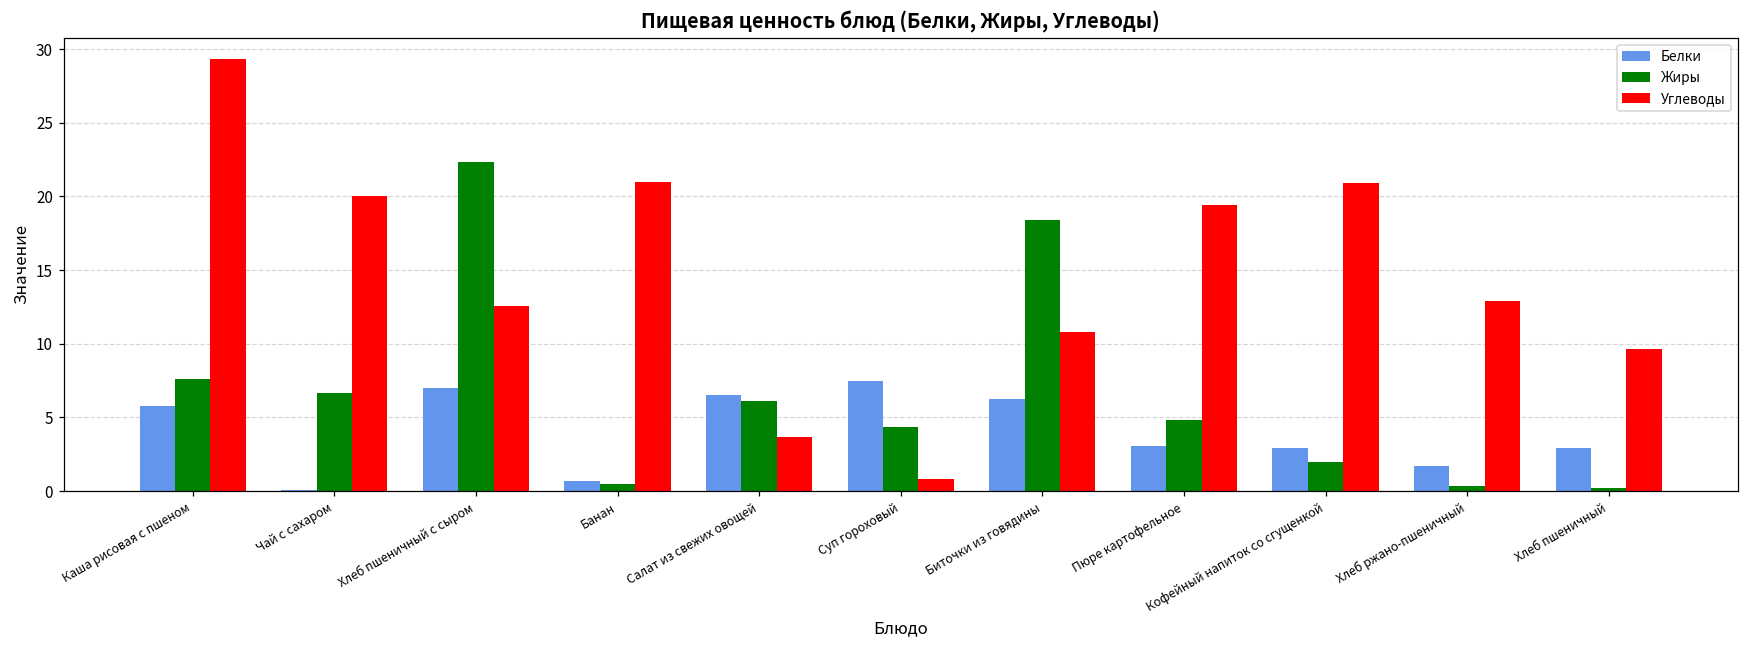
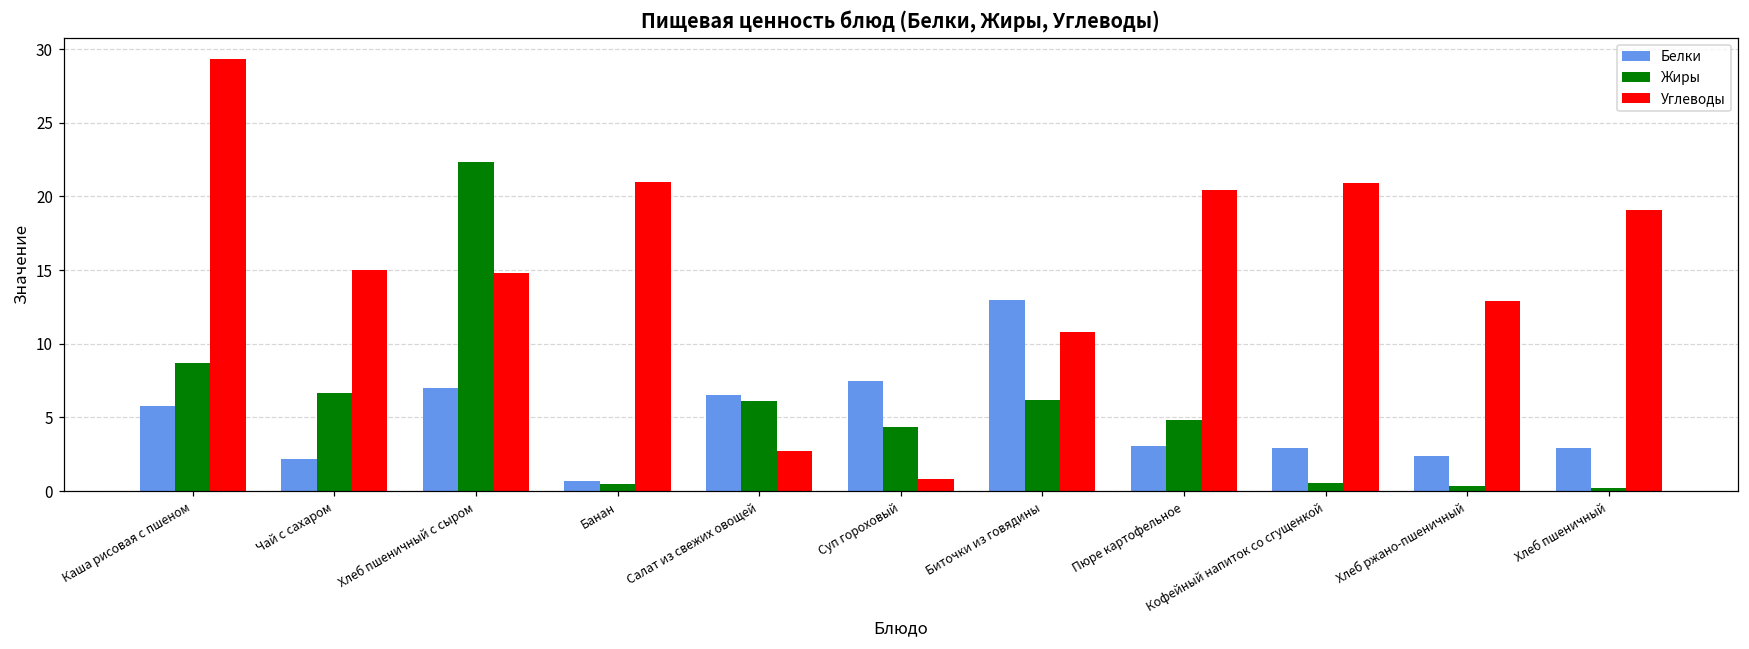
Жиры, Каша рисовая с пшеном: 7.6 -> 8.7
Белки, Чай с сахаром: 0.1 -> 2.2
Углеводы, Чай с сахаром: 20 -> 15
Углеводы, Хлеб пшеничный с сыром: 12.6 -> 14.8
Углеводы, Салат из свежих овощей: 3.7 -> 2.7
Белки, Биточки из говядины: 6.3 -> 13.0
Жиры, Биточки из говядины: 18.4 -> 6.2
Углеводы, Пюре картофельное: 19.4 -> 20.4
Жиры, Кофейный напиток со сгущенкой: 2.0 -> 0.6
Белки, Хлеб ржано-пшеничный: 1.7 -> 2.4
Углеводы, Хлеб пшеничный: 9.7 -> 19.1
